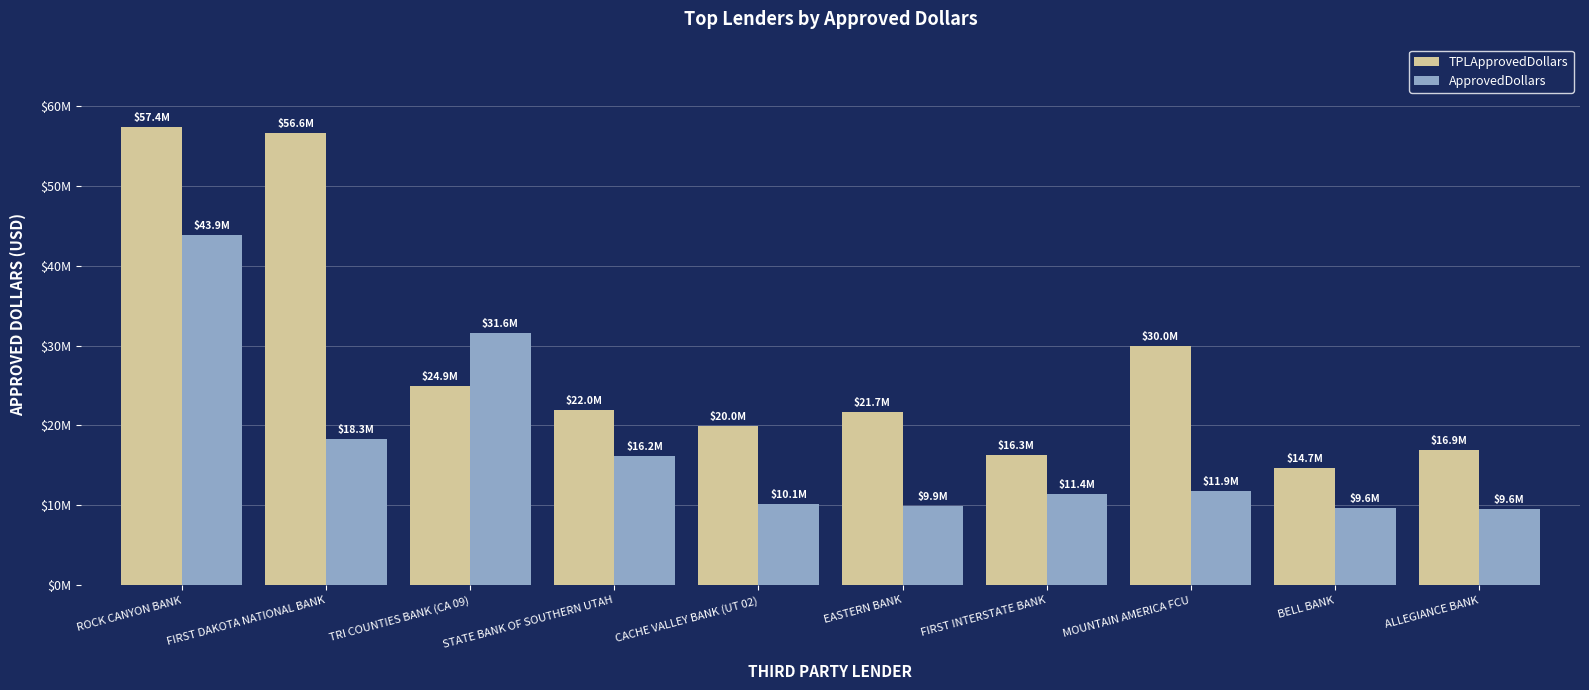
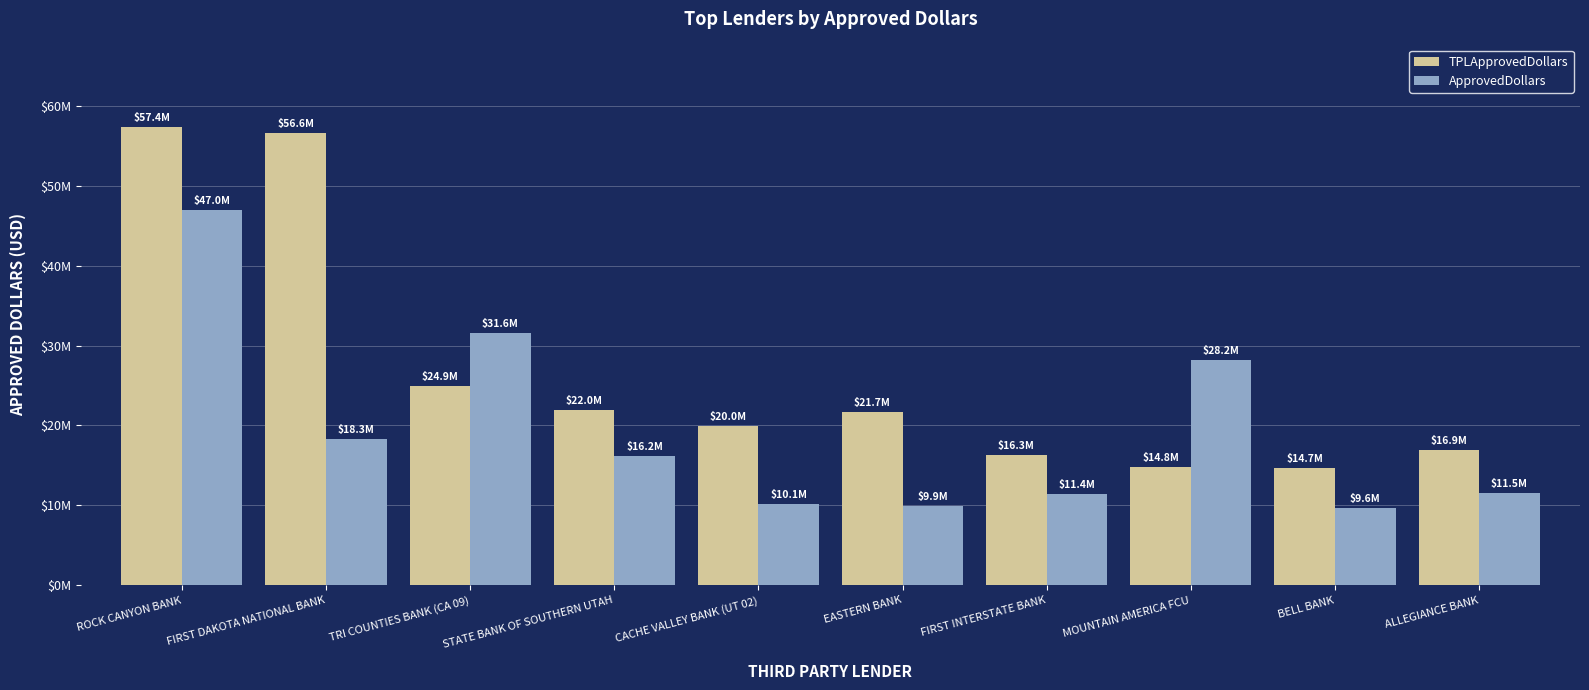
ApprovedDollars, ROCK CANYON BANK: $43.9M -> $47.0M
TPLApprovedDollars, MOUNTAIN AMERICA FCU: $30.0M -> $14.8M
ApprovedDollars, MOUNTAIN AMERICA FCU: $11.9M -> $28.2M
ApprovedDollars, ALLEGIANCE BANK: $9.6M -> $11.5M
